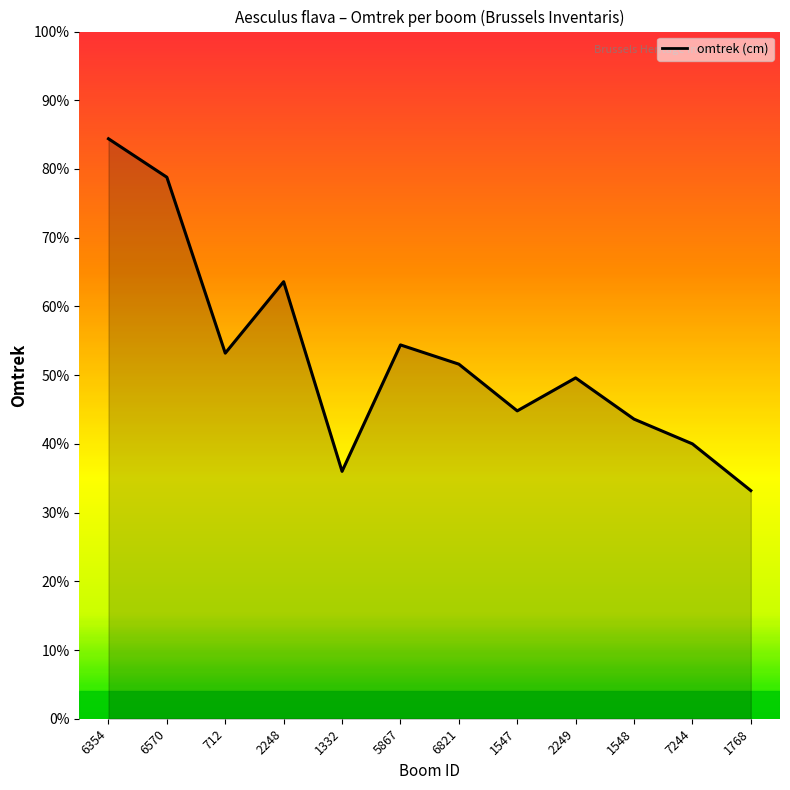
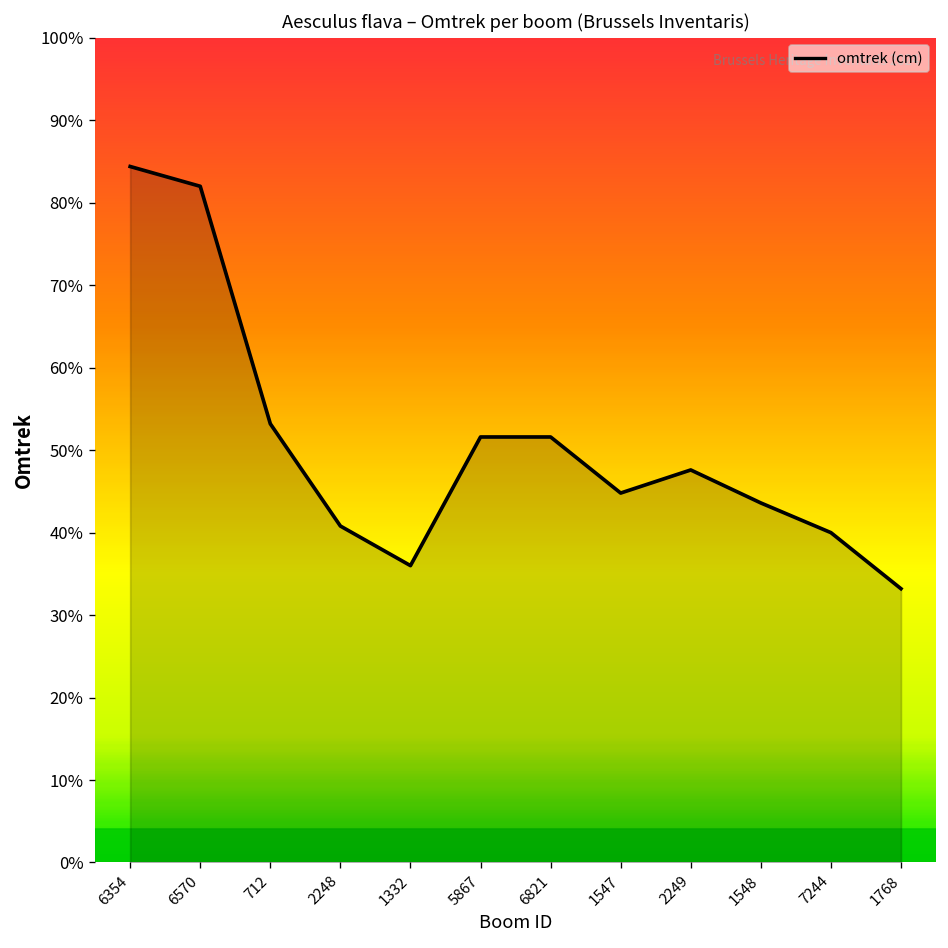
6570: 79% -> 82%
2248: 64% -> 41%
5867: 54% -> 52%
2249: 50% -> 48%
